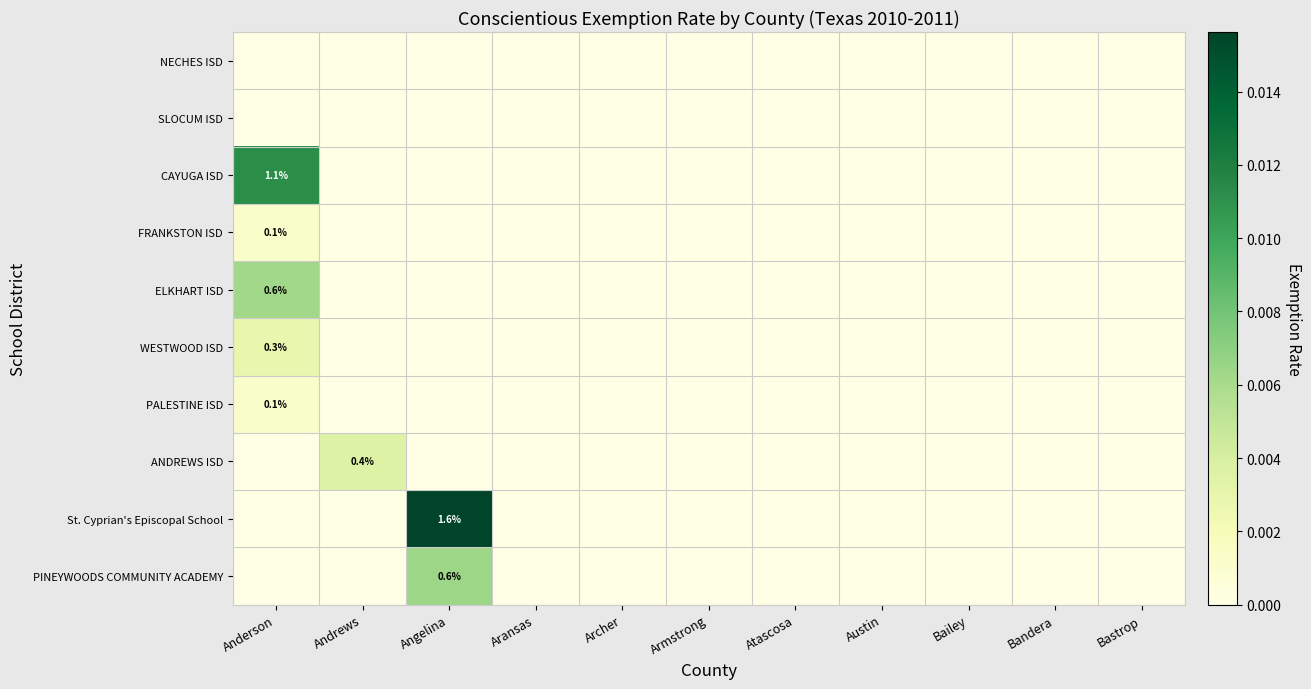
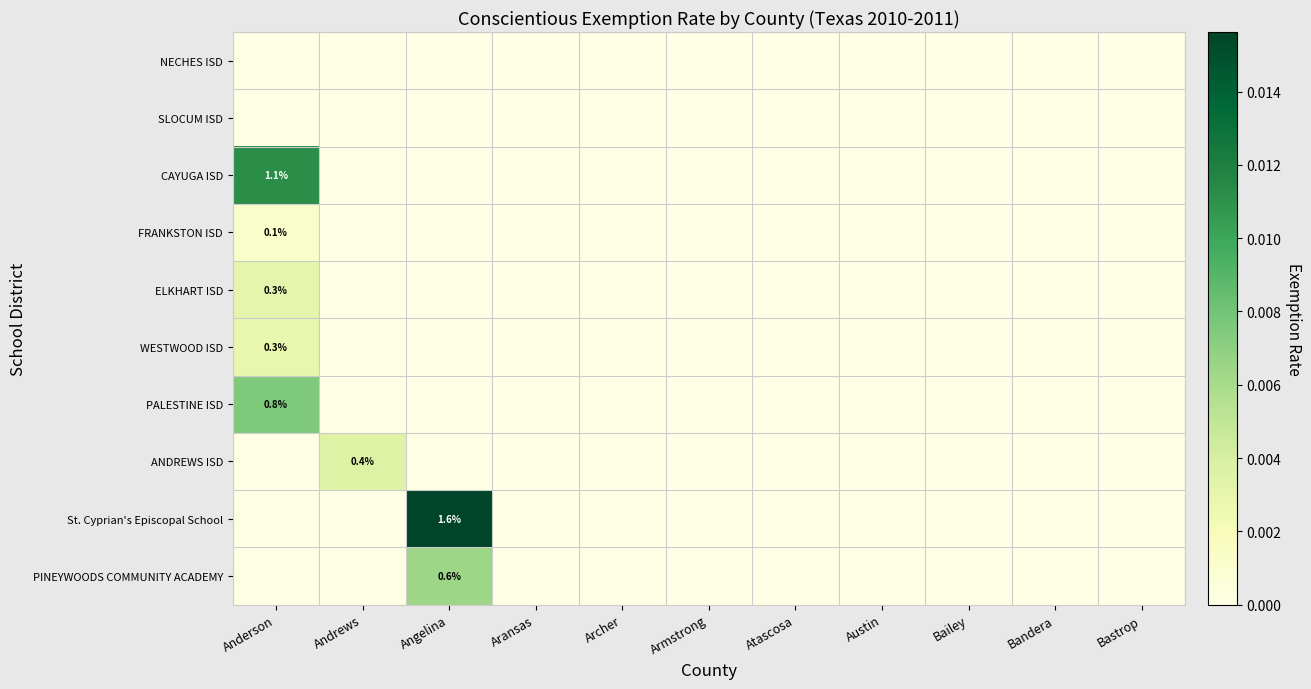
ELKHART ISD, Anderson: 0.6% -> 0.3%
PALESTINE ISD, Anderson: 0.1% -> 0.8%
